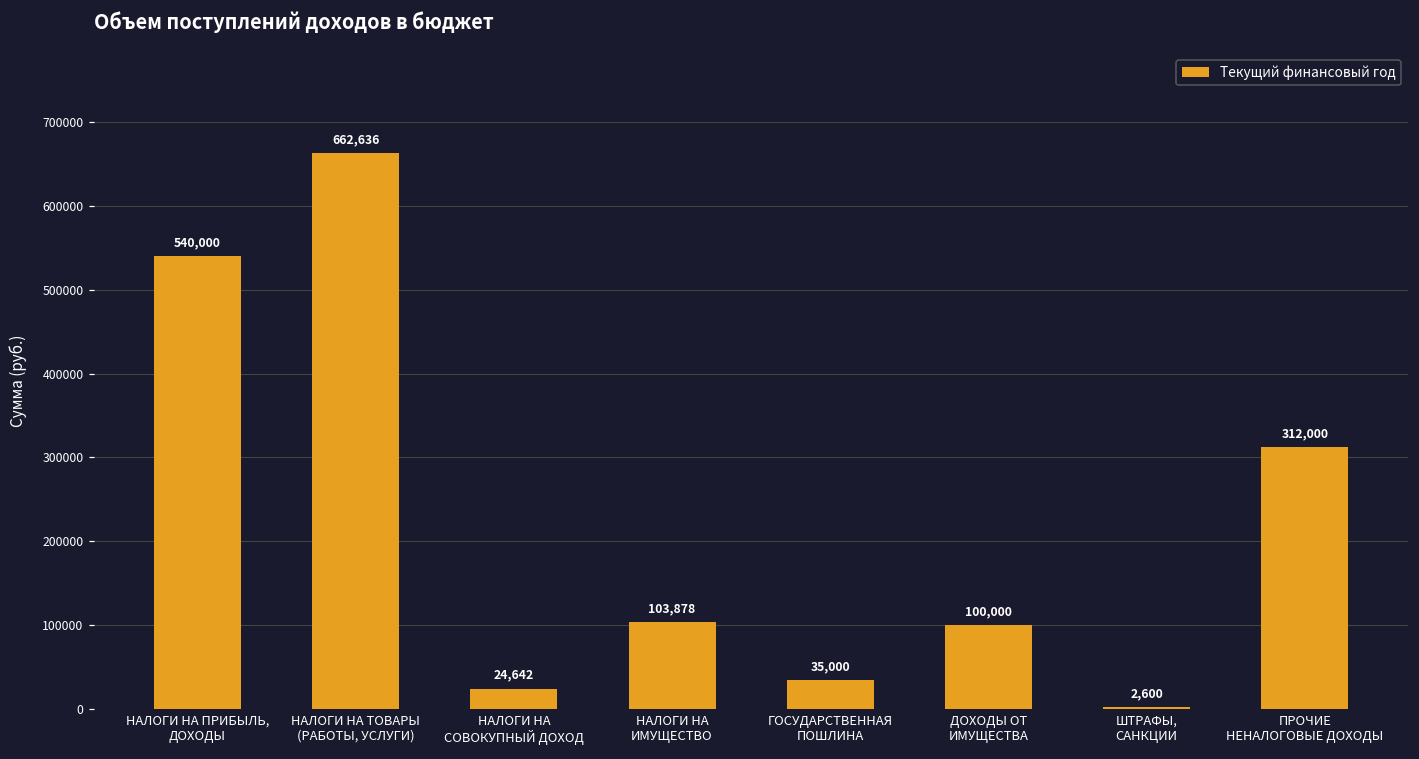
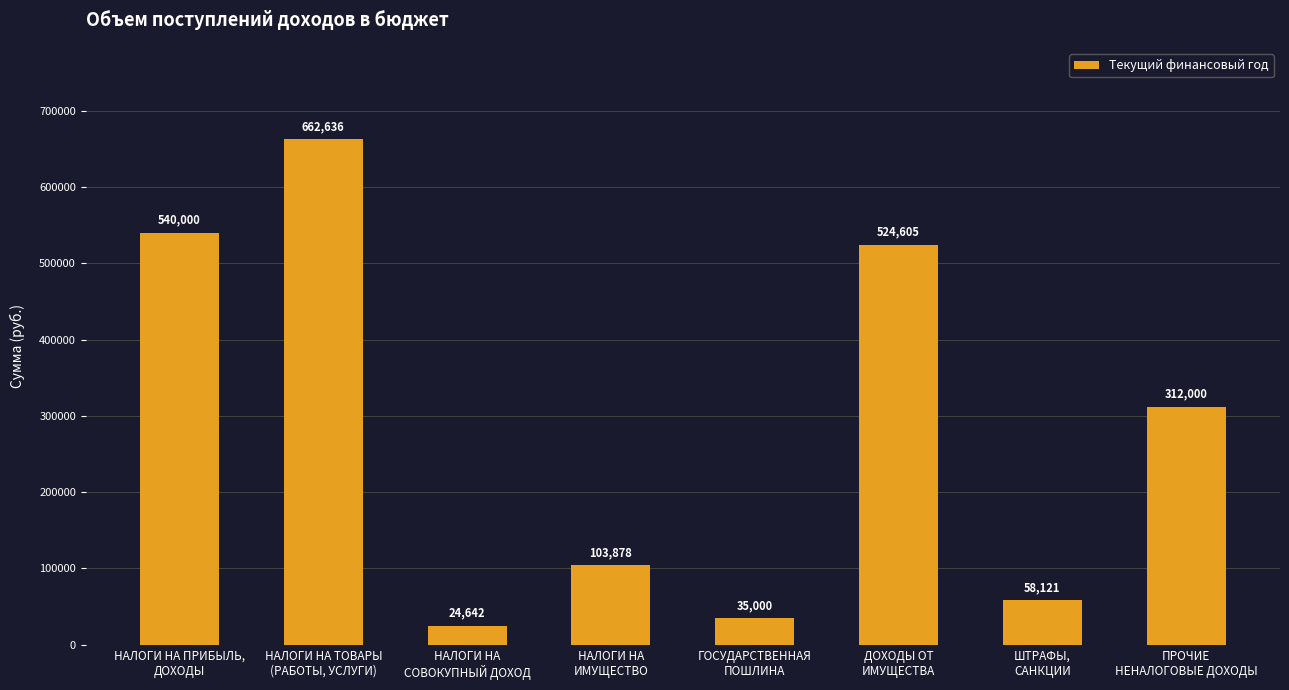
ДОХОДЫ ОТ ИМУЩЕСТВА: 100,000 -> 524,605
ШТРАФЫ, САНКЦИИ: 2,600 -> 58,121
